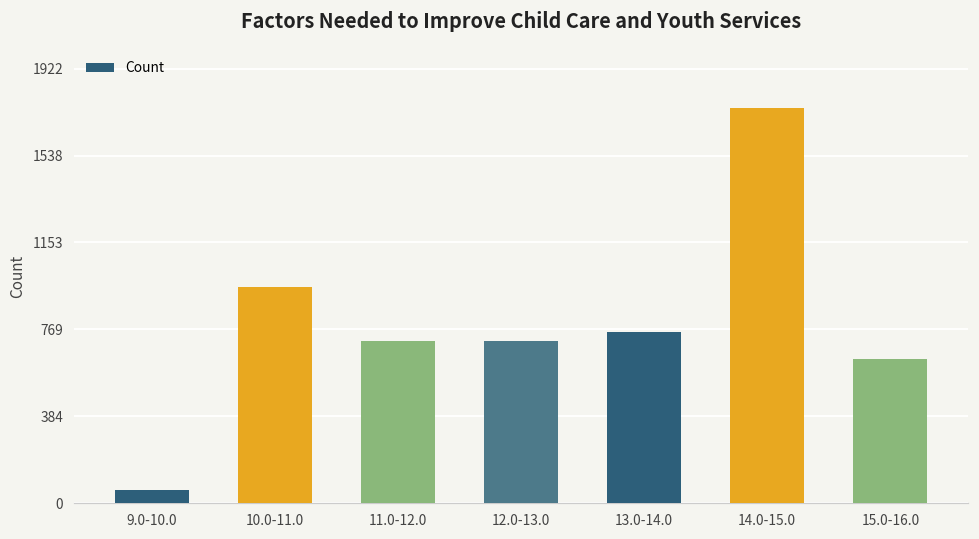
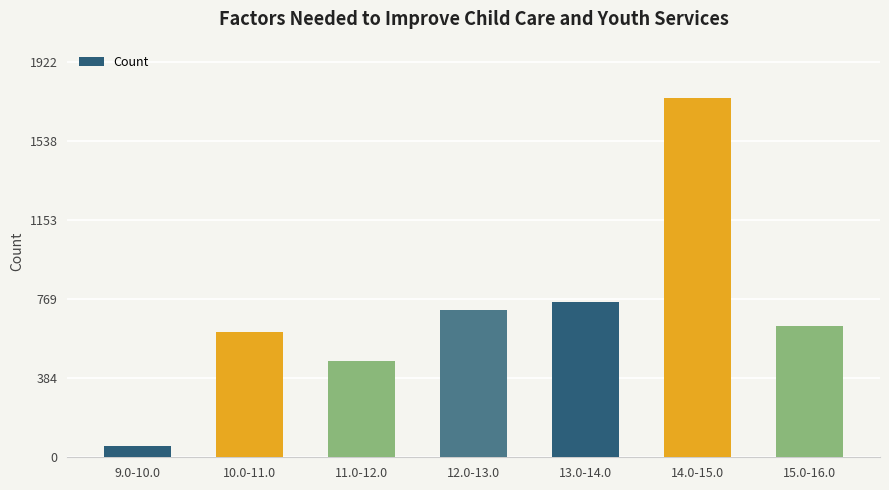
10.0-11.0: 950 -> 610
11.0-12.0: 720 -> 470
